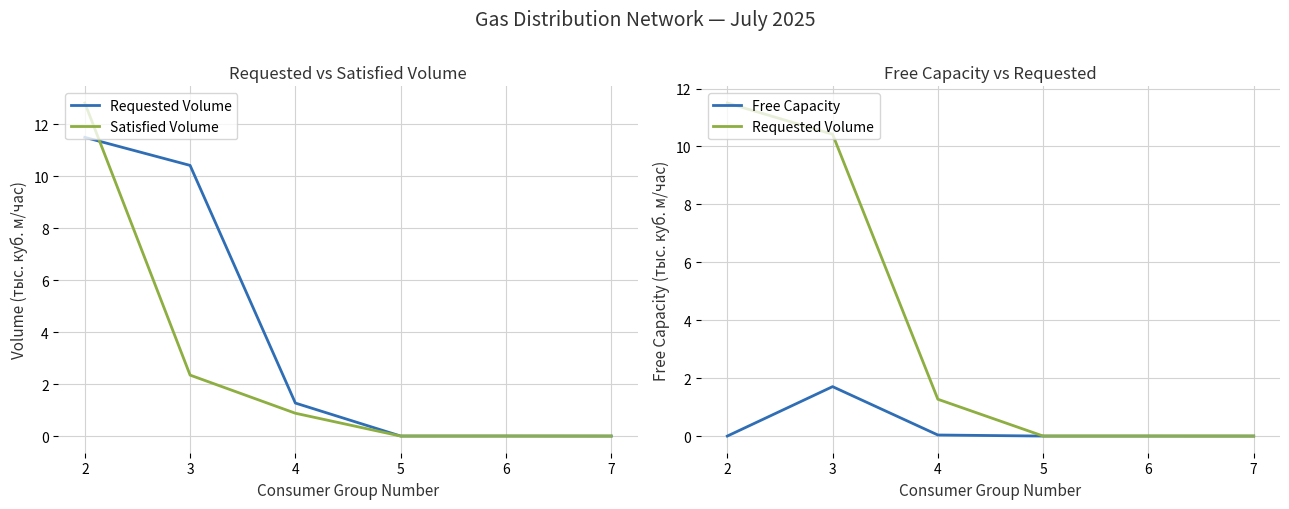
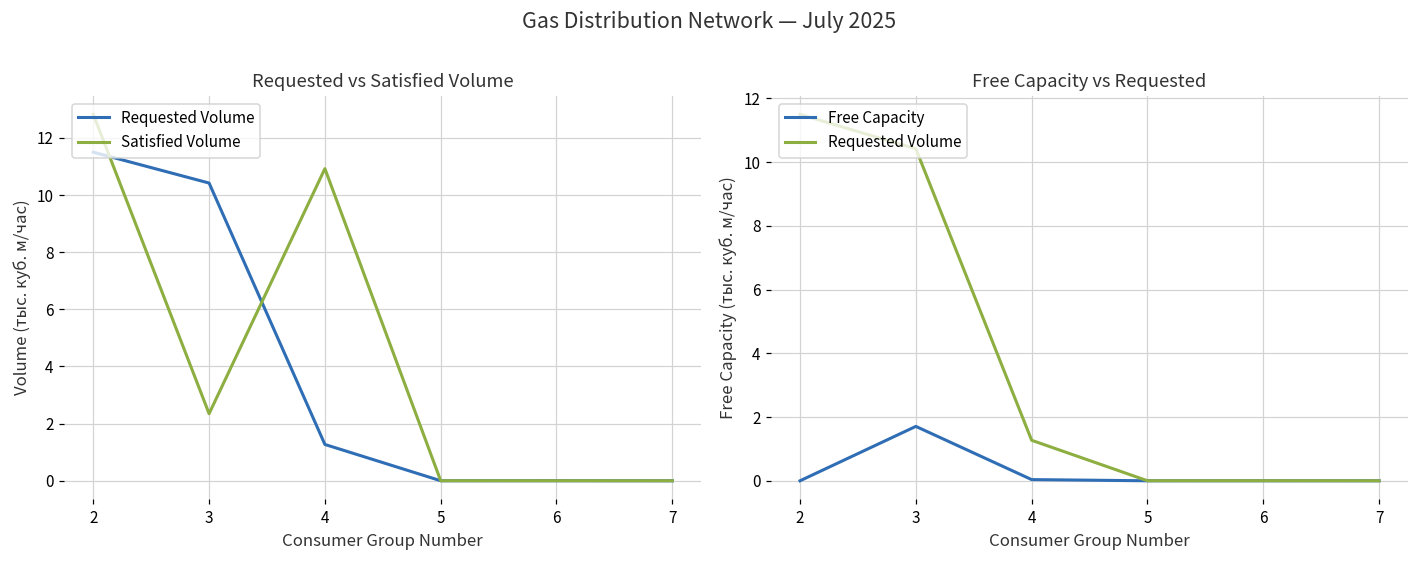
Requested vs Satisfied Volume, Satisfied Volume, 4: 0.9 -> 10.9
